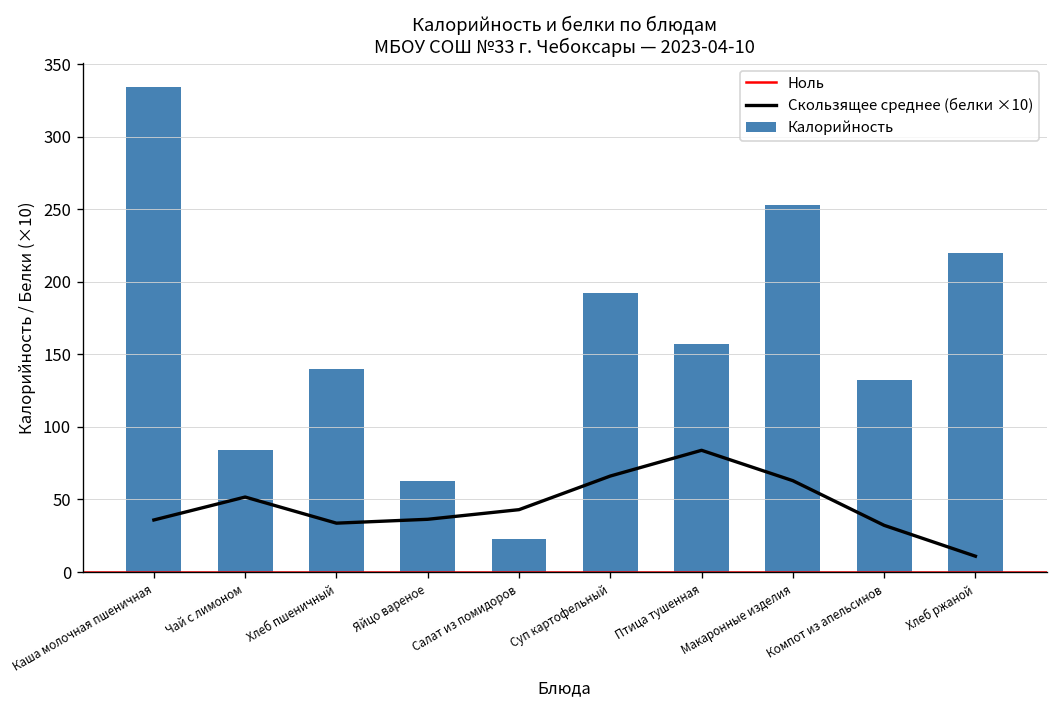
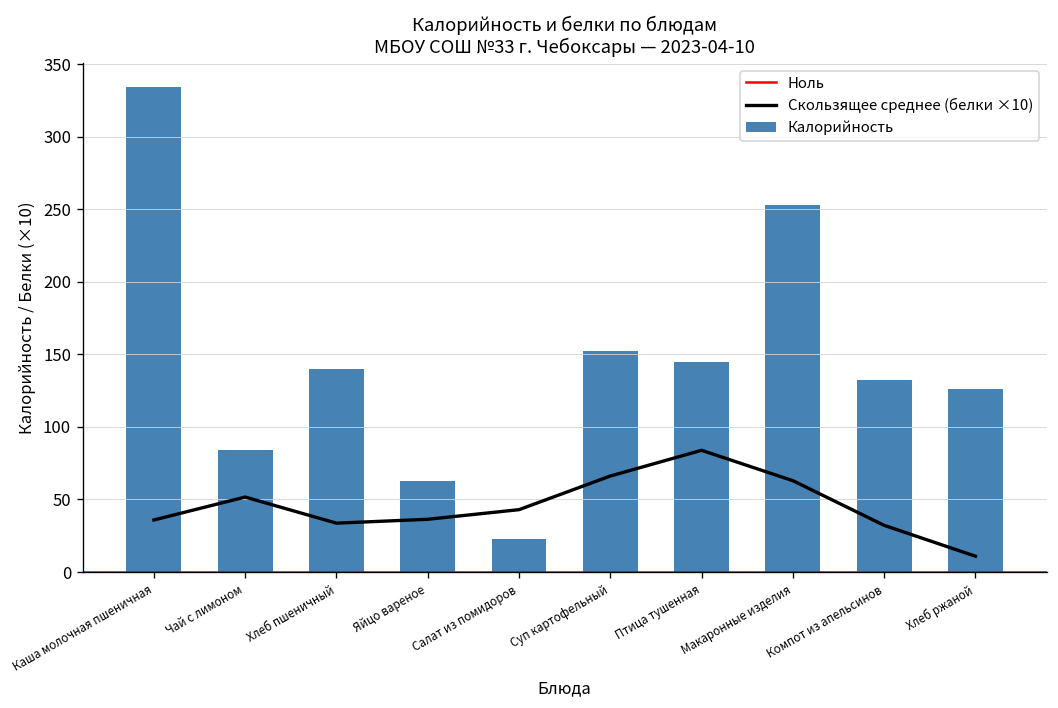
Калорийность, Суп картофельный: 192 -> 152
Калорийность, Птица тушенная: 157 -> 145
Калорийность, Хлеб ржаной: 220 -> 126
